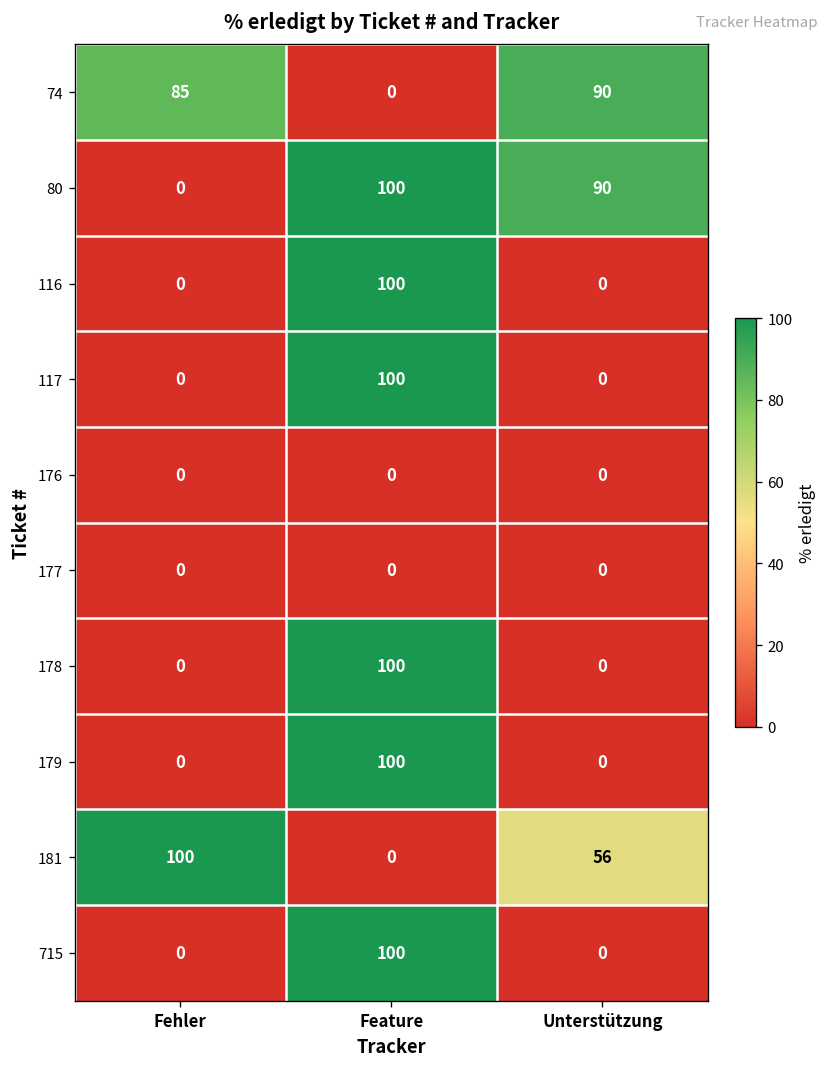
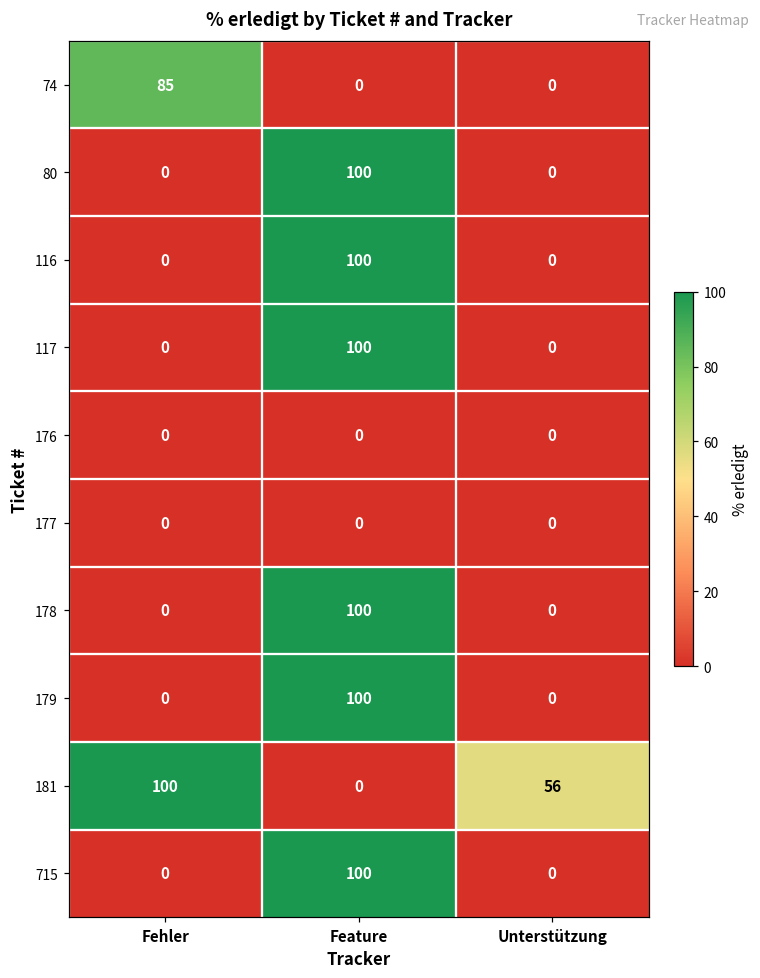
74, Unterstützung: 90 -> 0
80, Unterstützung: 90 -> 0
